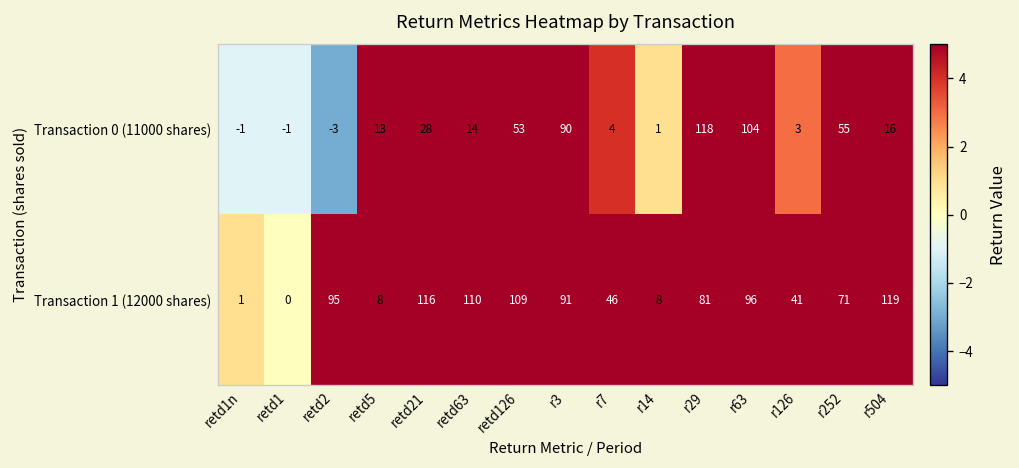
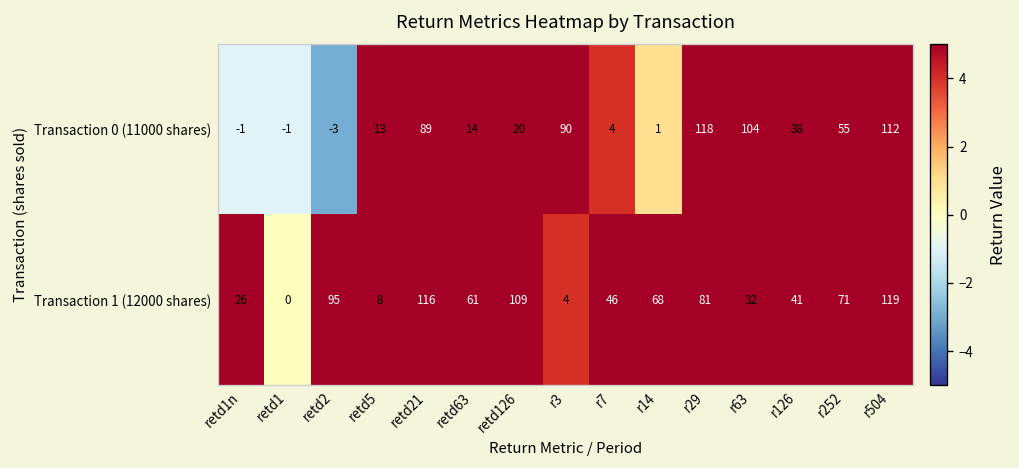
Transaction 0 (11000 shares), retd21: 28 -> 89
Transaction 0 (11000 shares), retd126: 53 -> 20
Transaction 0 (11000 shares), r126: 3 -> 38
Transaction 0 (11000 shares), r504: 16 -> 112
Transaction 1 (12000 shares), retd1n: 1 -> 26
Transaction 1 (12000 shares), retd63: 110 -> 61
Transaction 1 (12000 shares), r3: 91 -> 4
Transaction 1 (12000 shares), r14: 8 -> 68
Transaction 1 (12000 shares), r63: 96 -> 32
